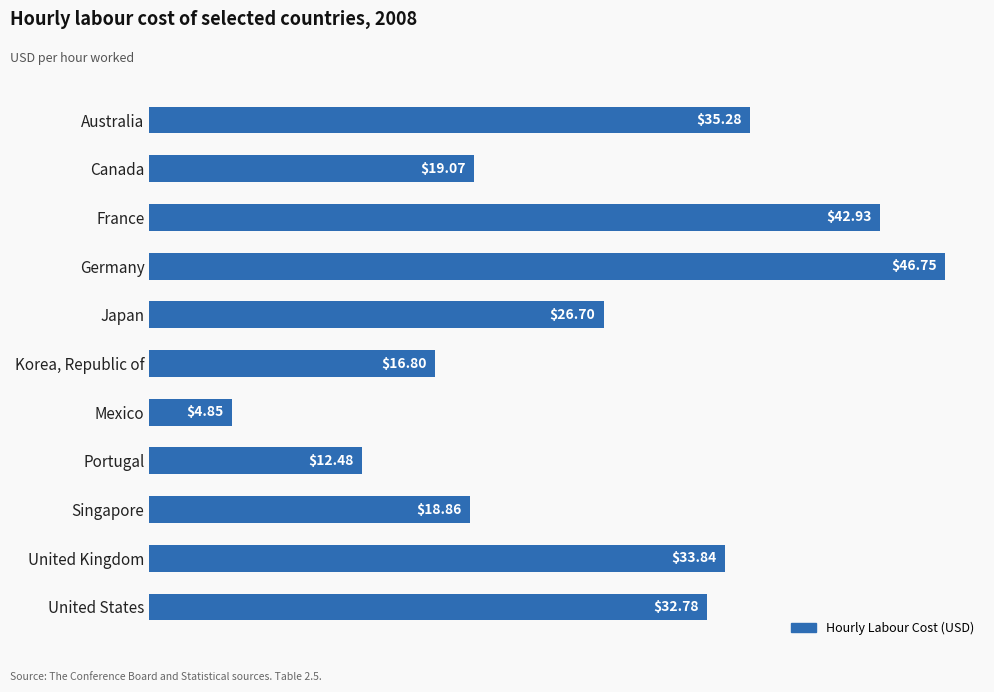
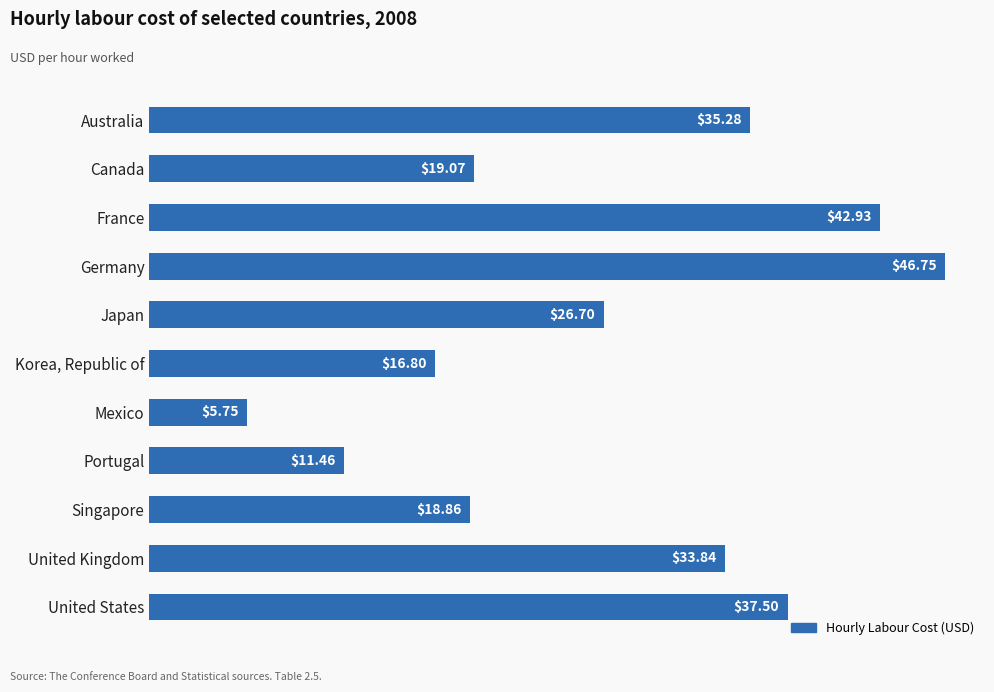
Mexico: $4.85 -> $5.75
Portugal: $12.48 -> $11.46
United States: $32.78 -> $37.50
